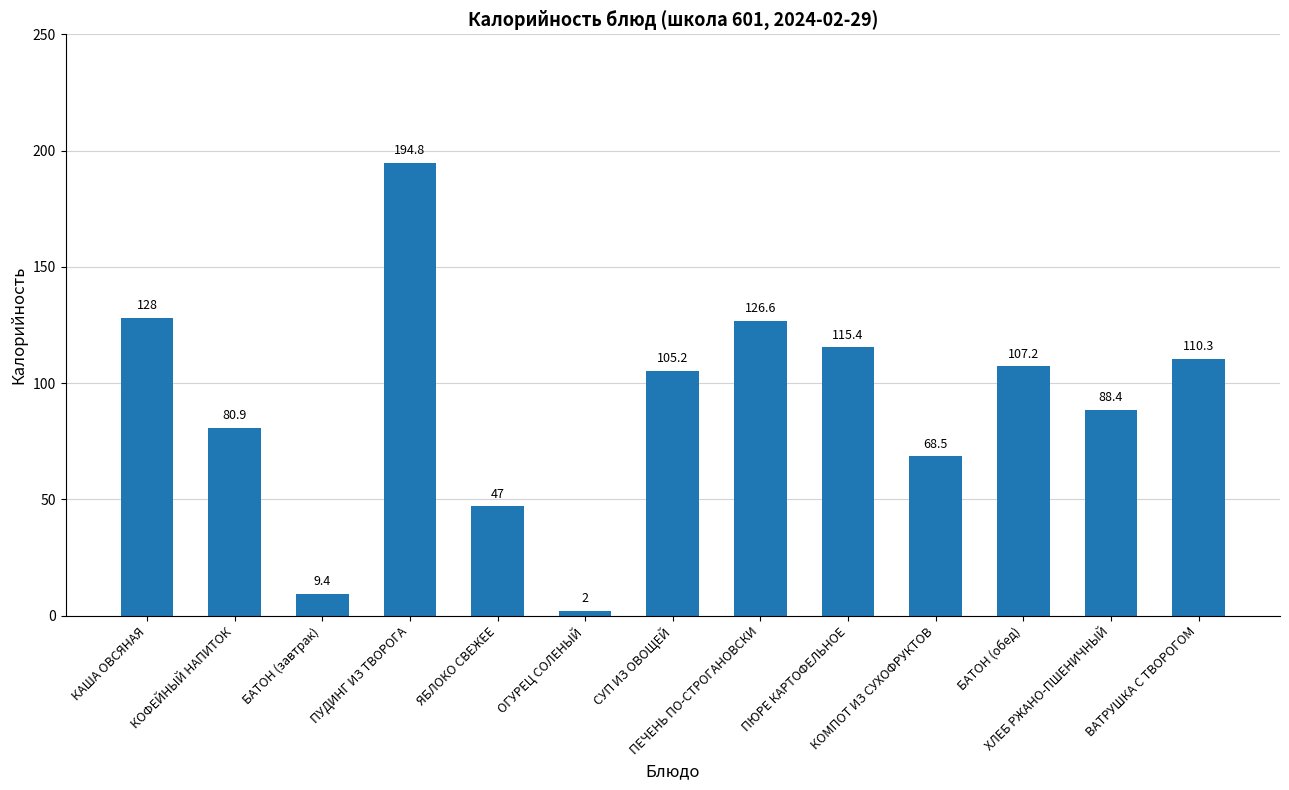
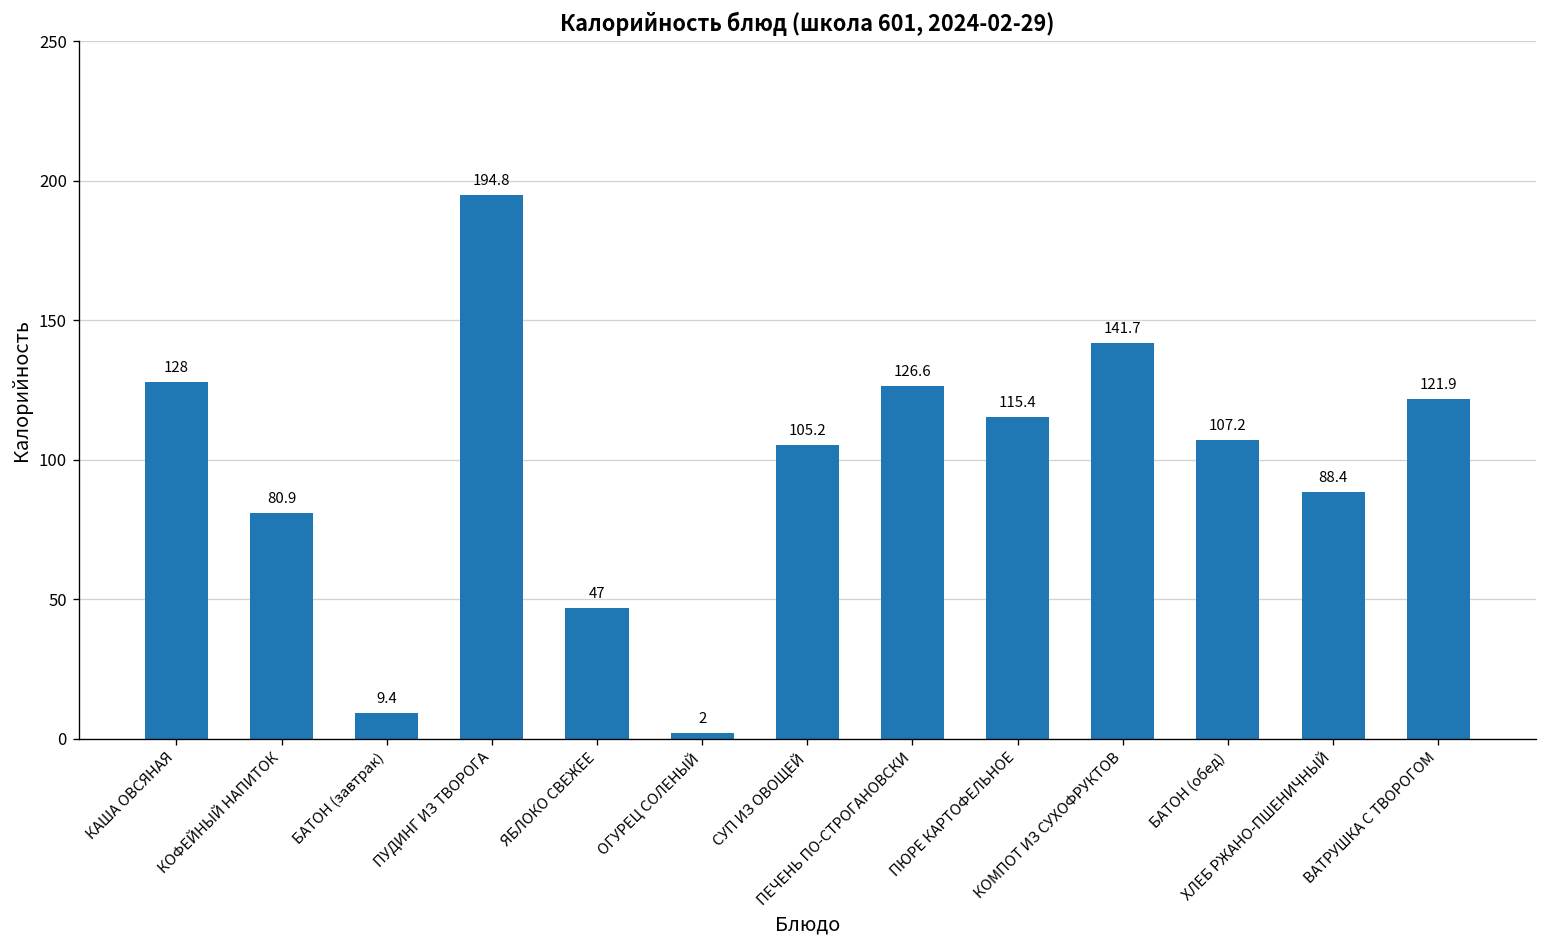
КОМПОТ ИЗ СУХОФРУКТОВ: 68.5 -> 141.7
ВАТРУШКА С ТВОРОГОМ: 110.3 -> 121.9
